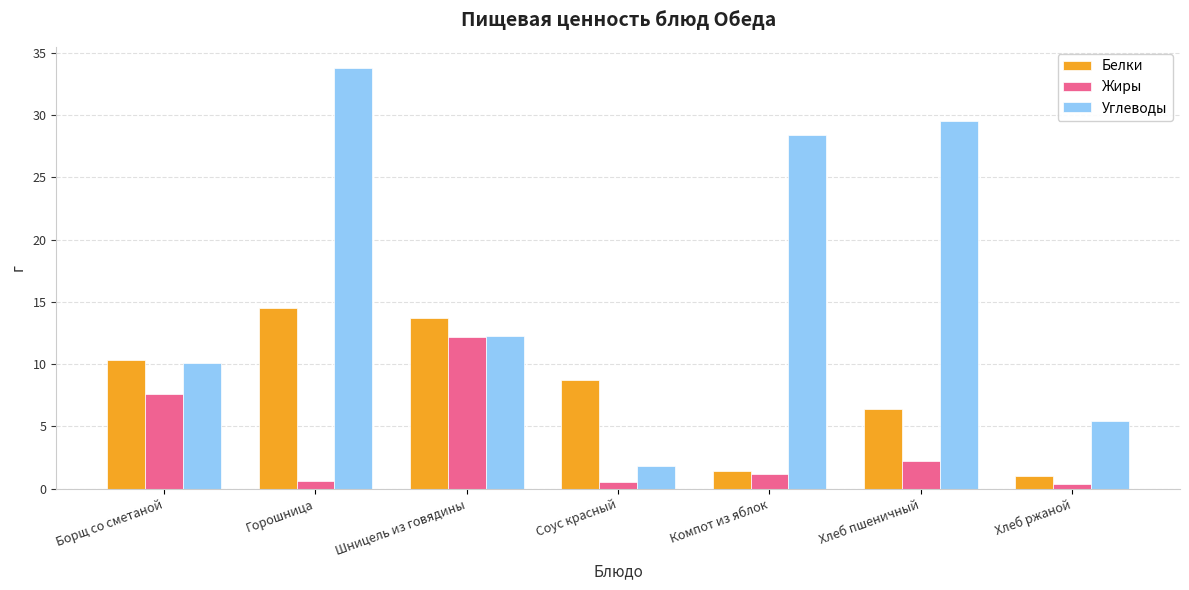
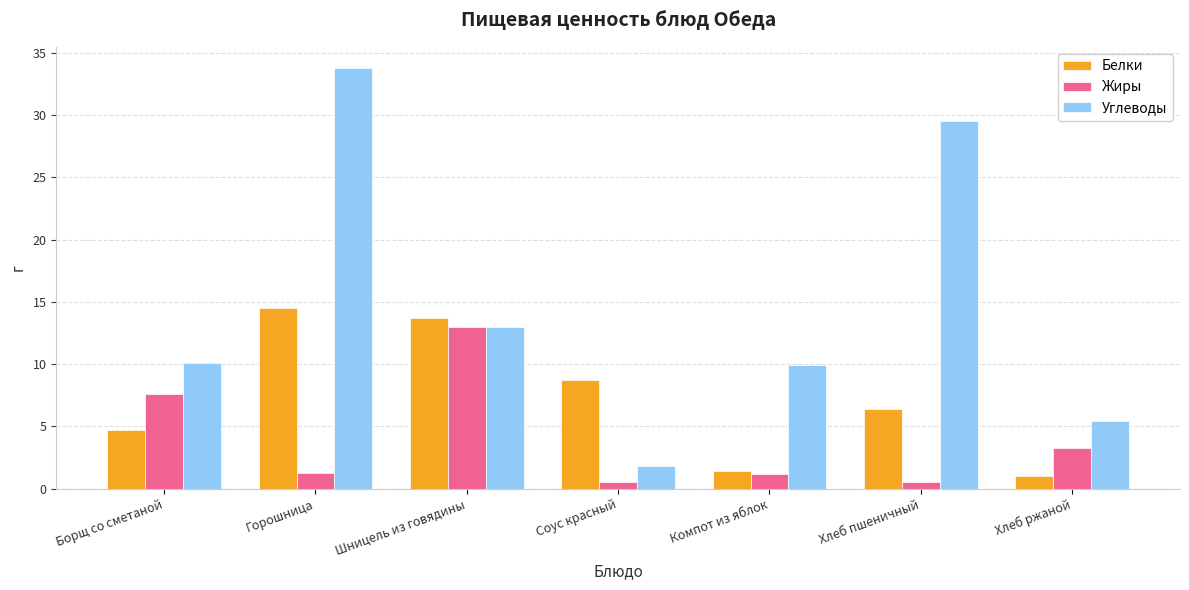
Белки, Борщ со сметаной: 10.3 -> 4.7
Жиры, Горошница: 0.6 -> 1.3
Жиры, Шницель из говядины: 12.2 -> 13.0
Углеводы, Шницель из говядины: 12.3 -> 13.0
Углеводы, Компот из яблок: 28.4 -> 9.9
Жиры, Хлеб пшеничный: 2.2 -> 0.5
Жиры, Хлеб ржаной: 0.4 -> 3.3
